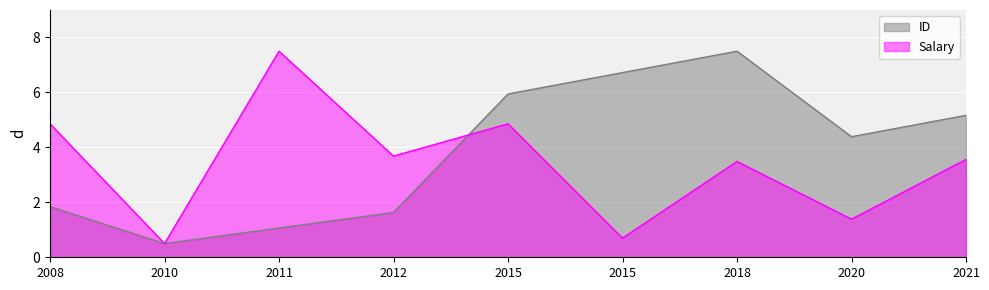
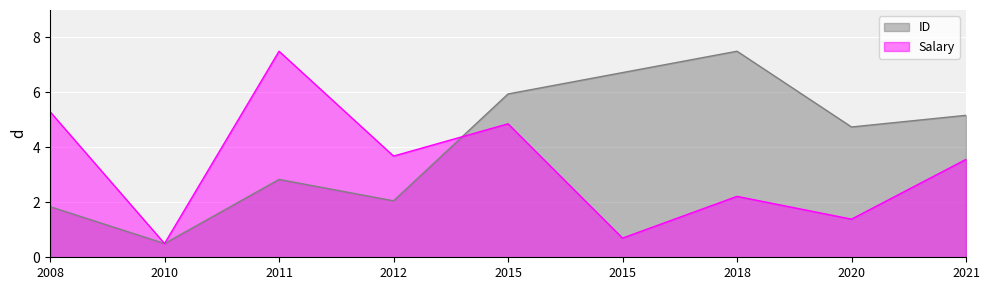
Salary, 2008: 4.9 -> 5.3
ID, 2011: 1.1 -> 2.8
ID, 2012: 1.6 -> 2.1
Salary, 2018: 3.5 -> 2.2
ID, 2020: 4.4 -> 4.7
